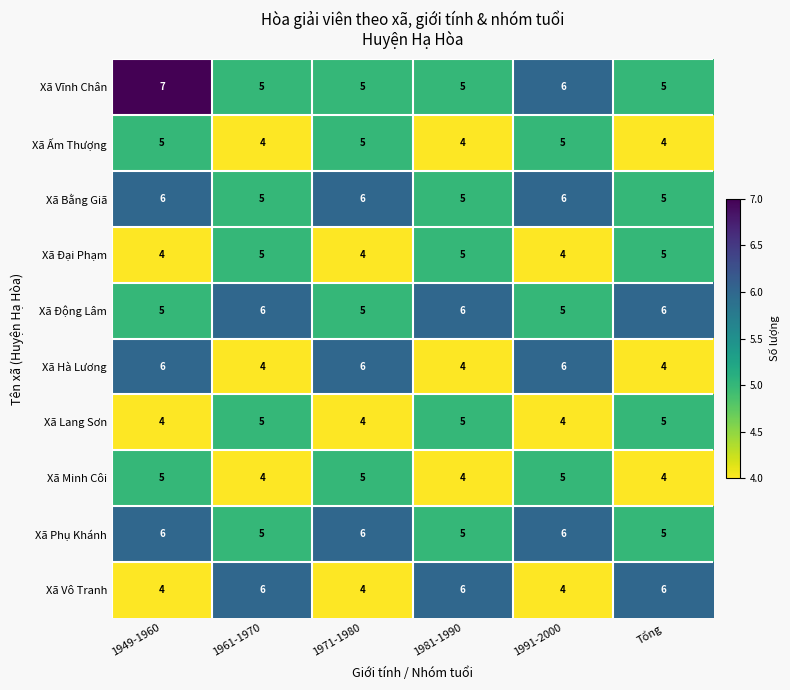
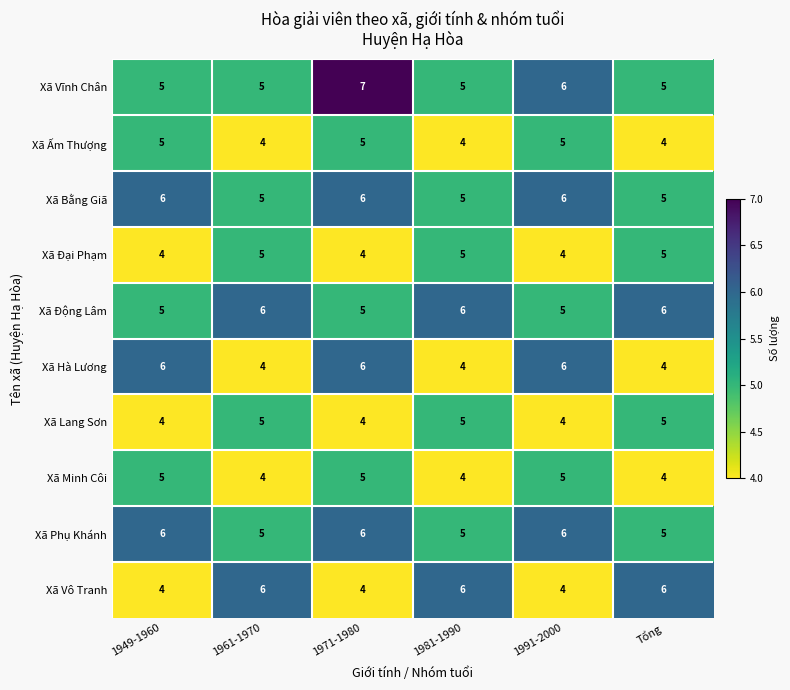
Xã Vĩnh Chân, 1949-1960: 7 -> 5
Xã Vĩnh Chân, 1971-1980: 5 -> 7
